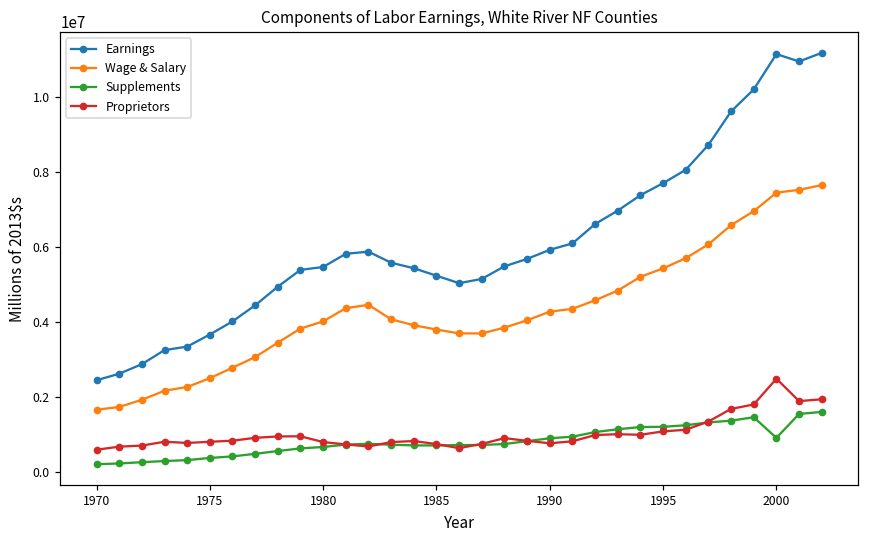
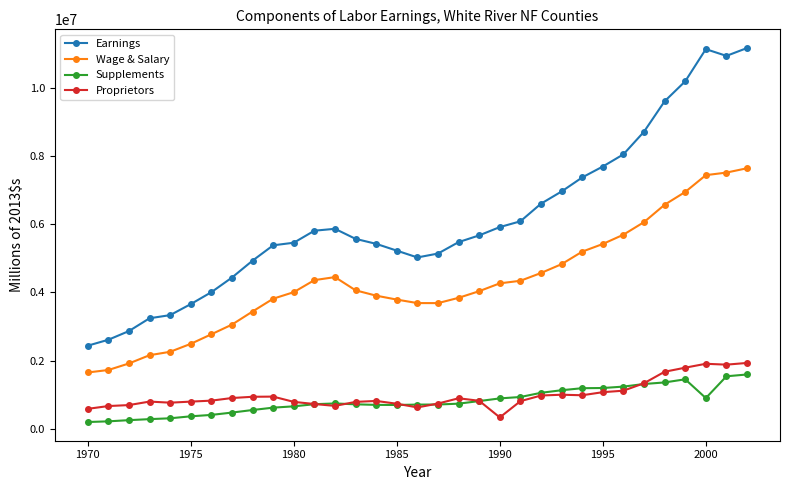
Proprietors, 1990: 800000 -> 300000
Proprietors, 2000: 2500000 -> 1900000
